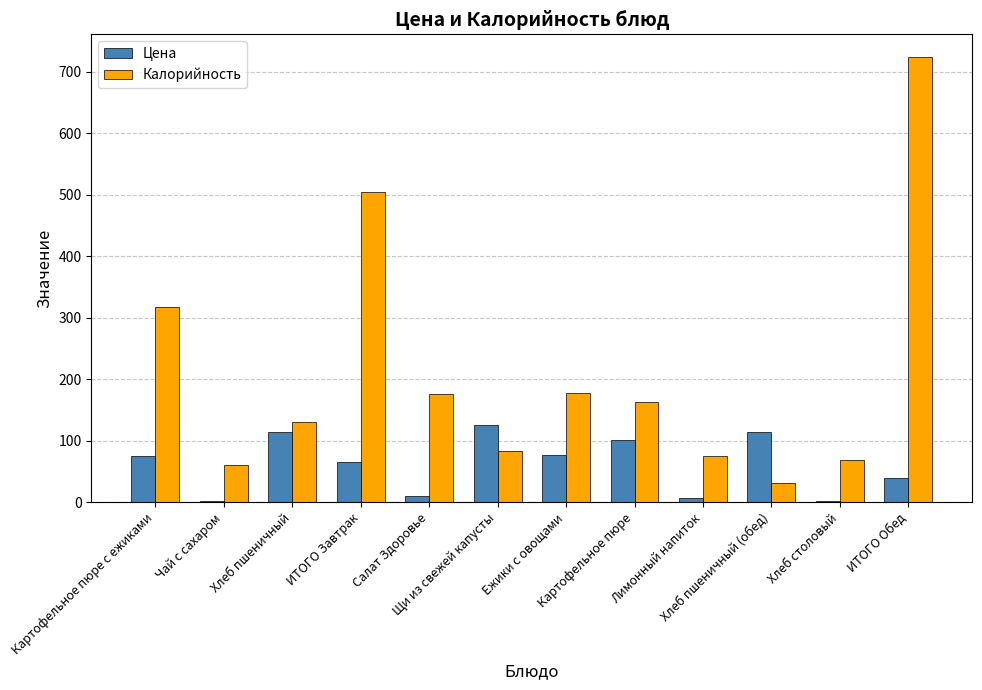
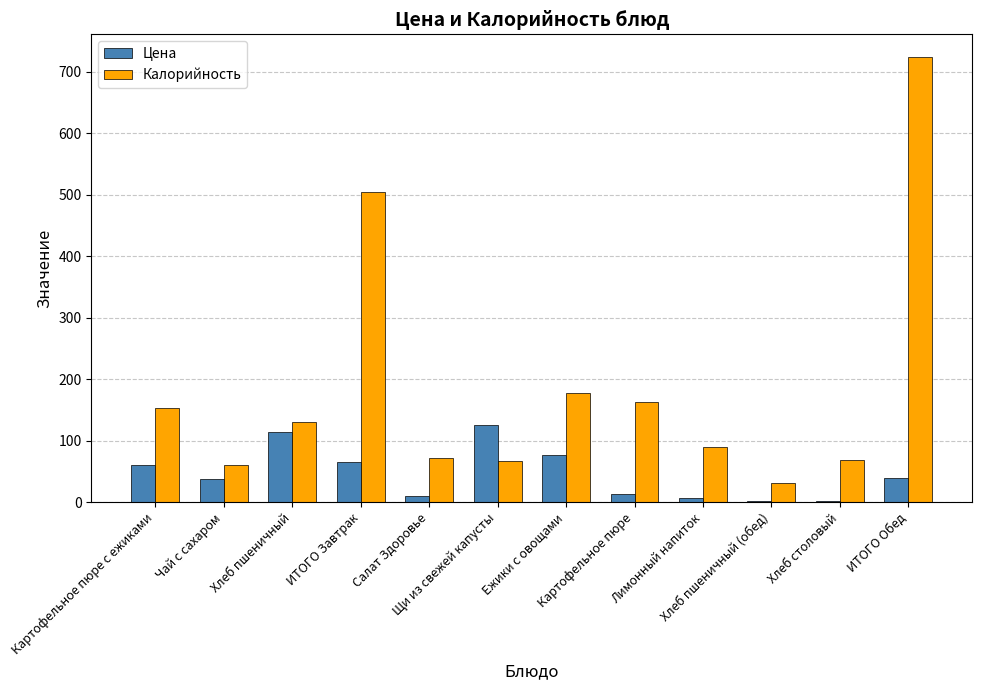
Цена, Картофельное пюре с ежиками: 80 -> 60
Калорийность, Картофельное пюре с ежиками: 320 -> 150
Цена, Чай с сахаром: 0 -> 40
Калорийность, Салат Здоровье: 180 -> 70
Калорийность, Щи из свежей капусты: 80 -> 70
Цена, Картофельное пюре: 100 -> 10
Калорийность, Лимонный напиток: 70 -> 90
Цена, Хлеб пшеничный (обед): 110 -> 0
